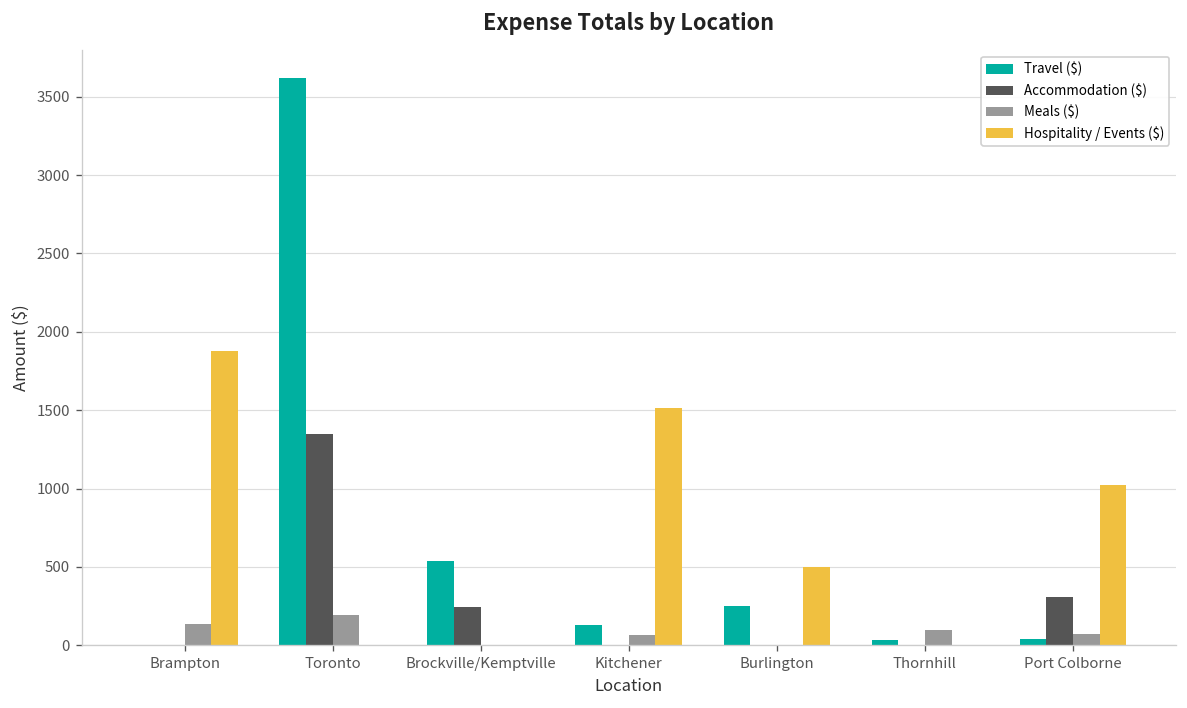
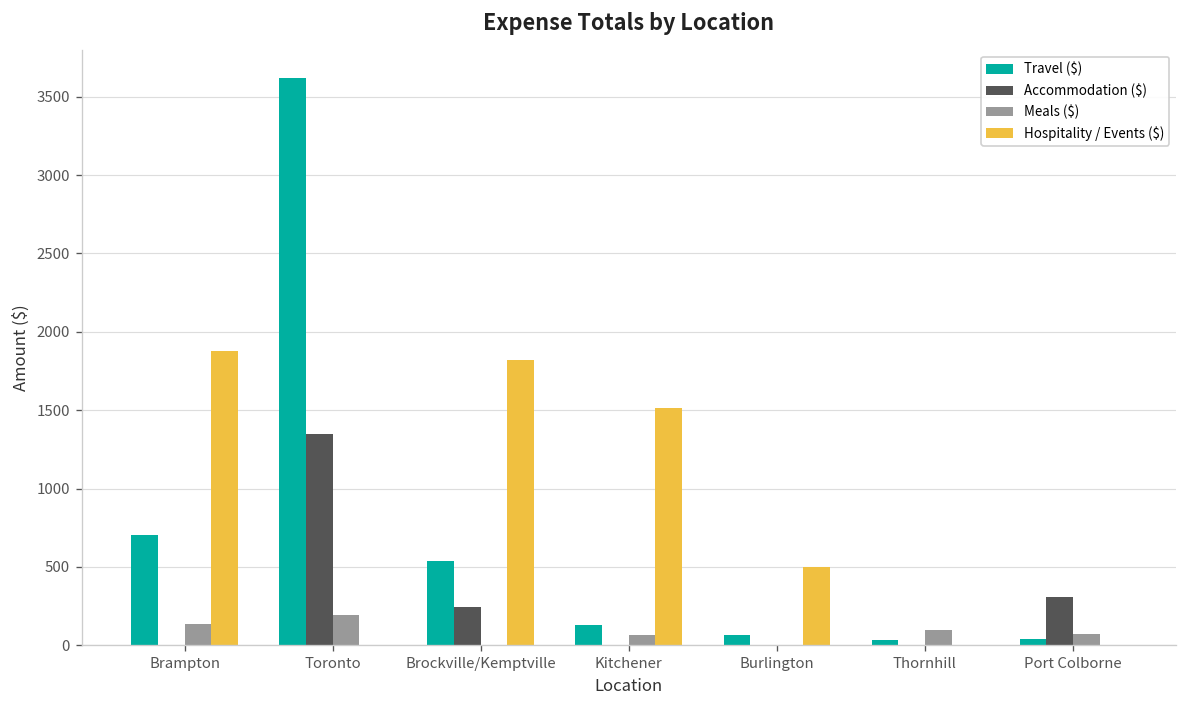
Travel ($), Brampton: 0 -> 710
Hospitality / Events ($), Brockville/Kemptville: 0 -> 1820
Travel ($), Burlington: 250 -> 60
Hospitality / Events ($), Port Colborne: 1030 -> 0
